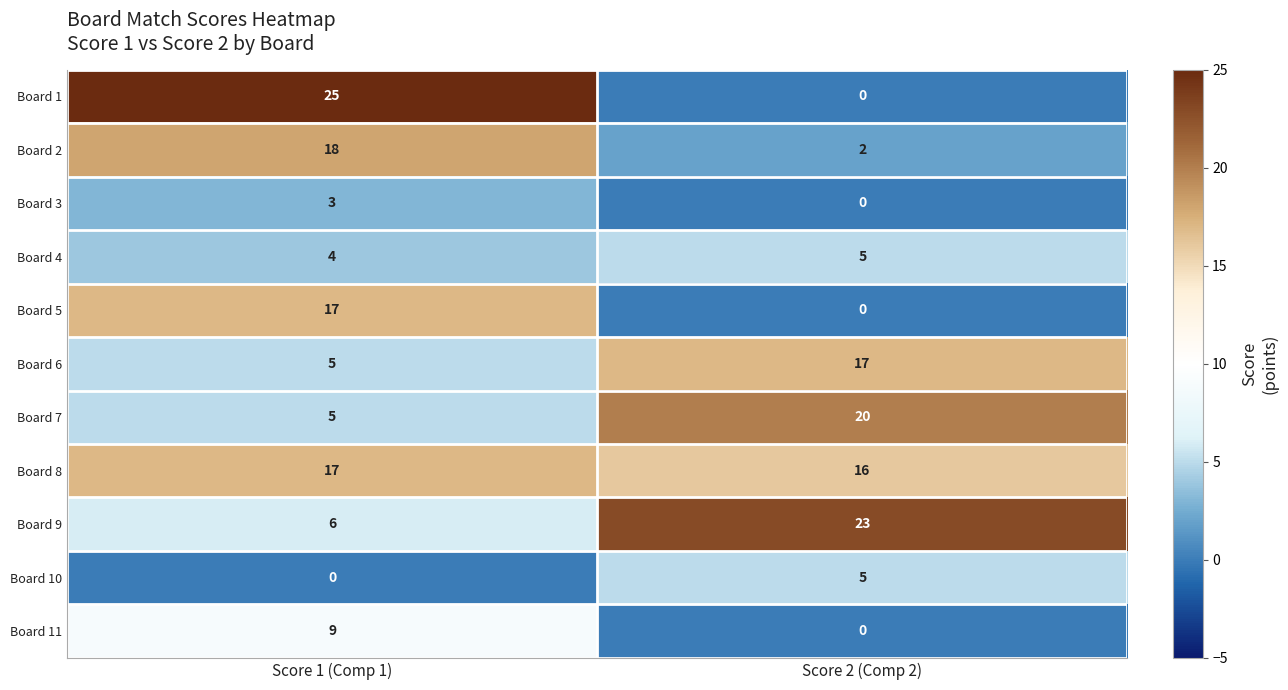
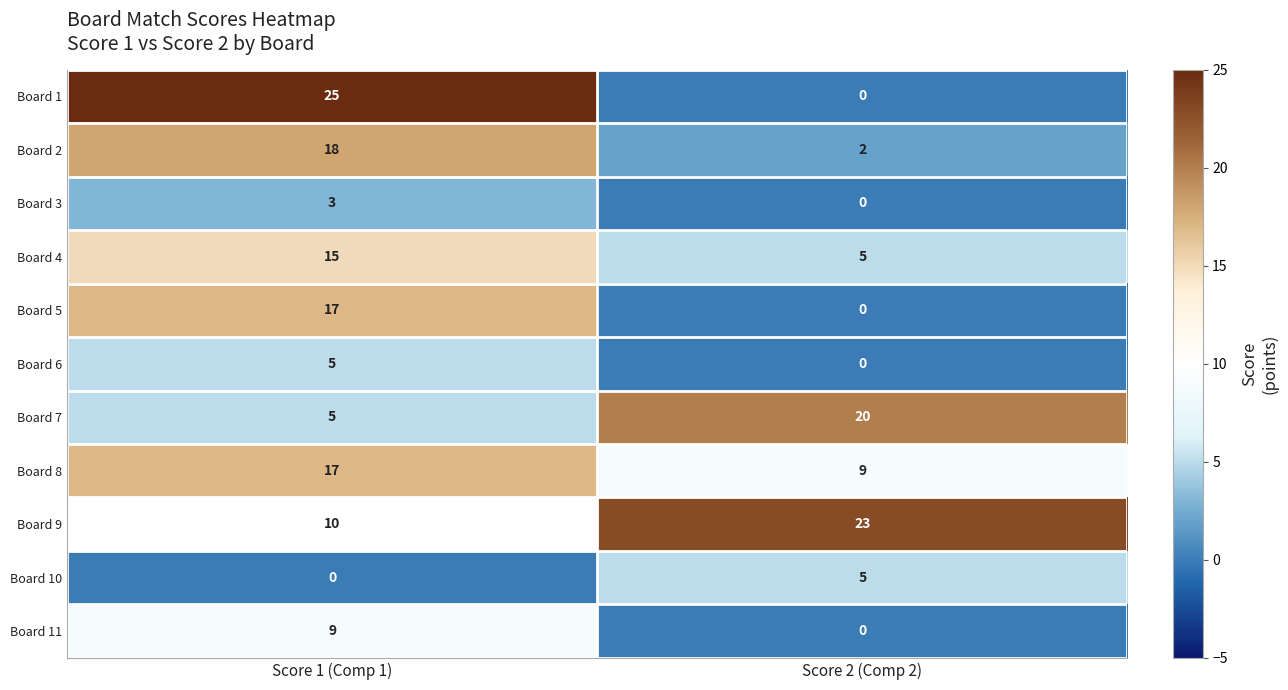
Board 4, Score 1 (Comp 1): 4 -> 15
Board 6, Score 2 (Comp 2): 17 -> 0
Board 8, Score 2 (Comp 2): 16 -> 9
Board 9, Score 1 (Comp 1): 6 -> 10
